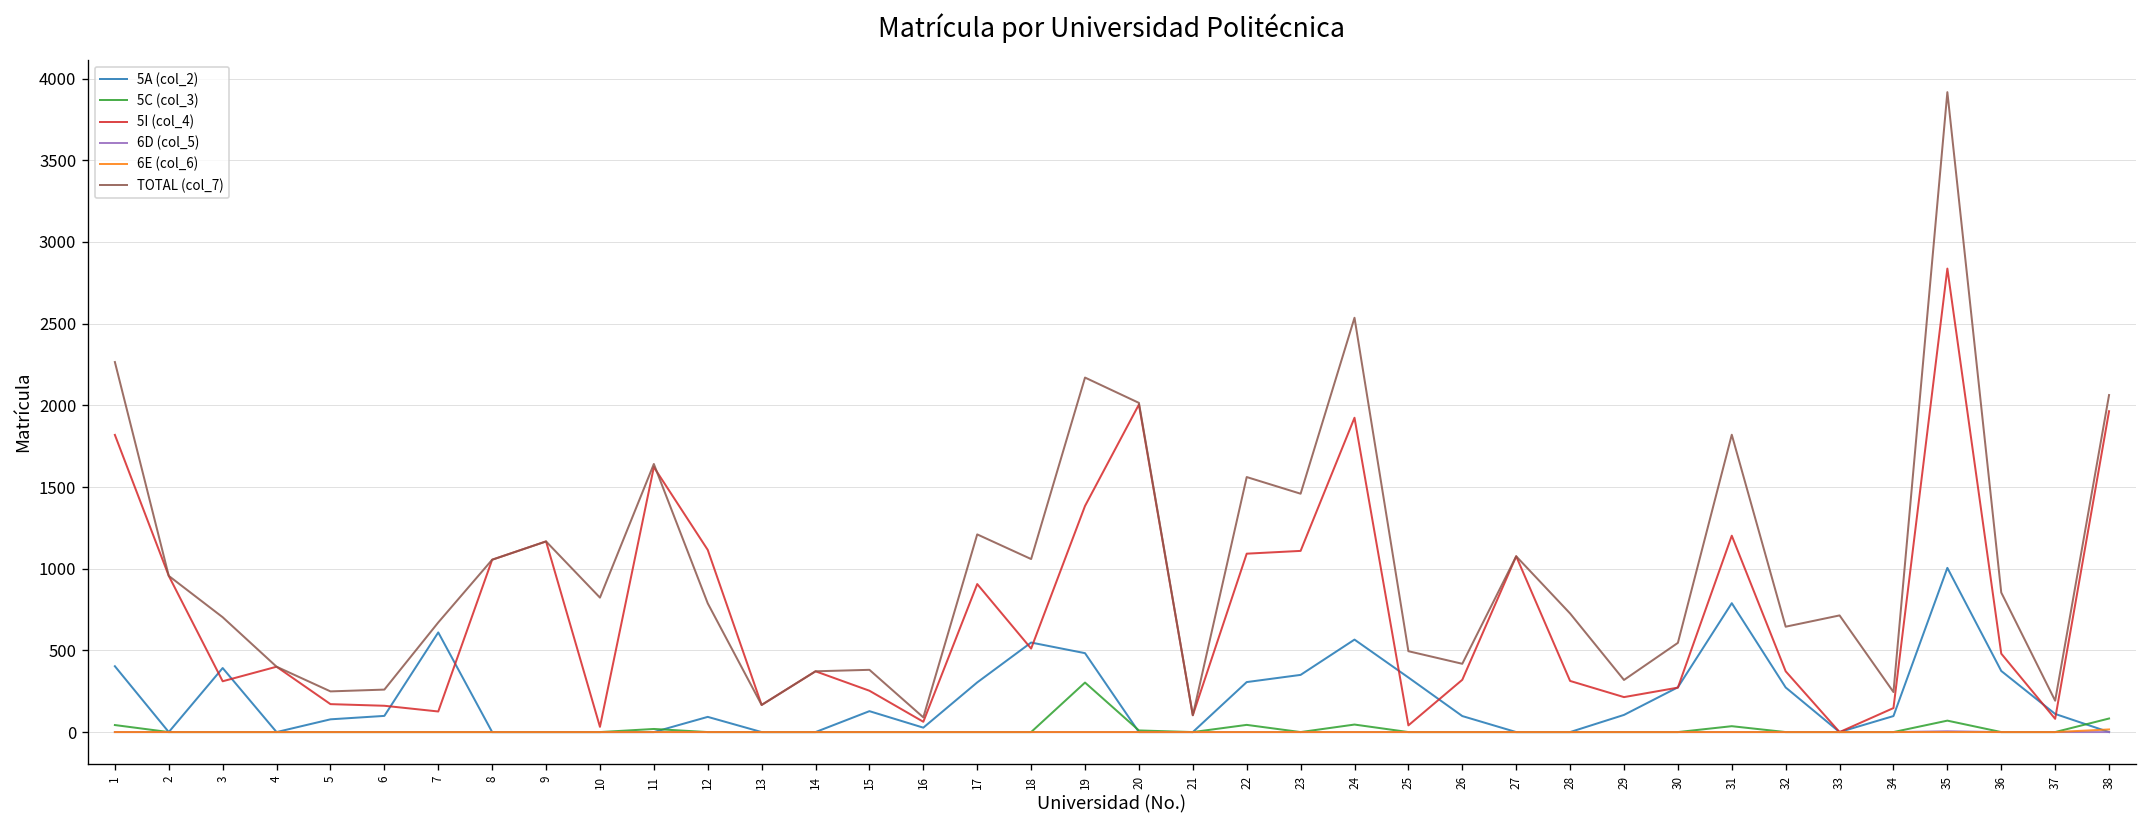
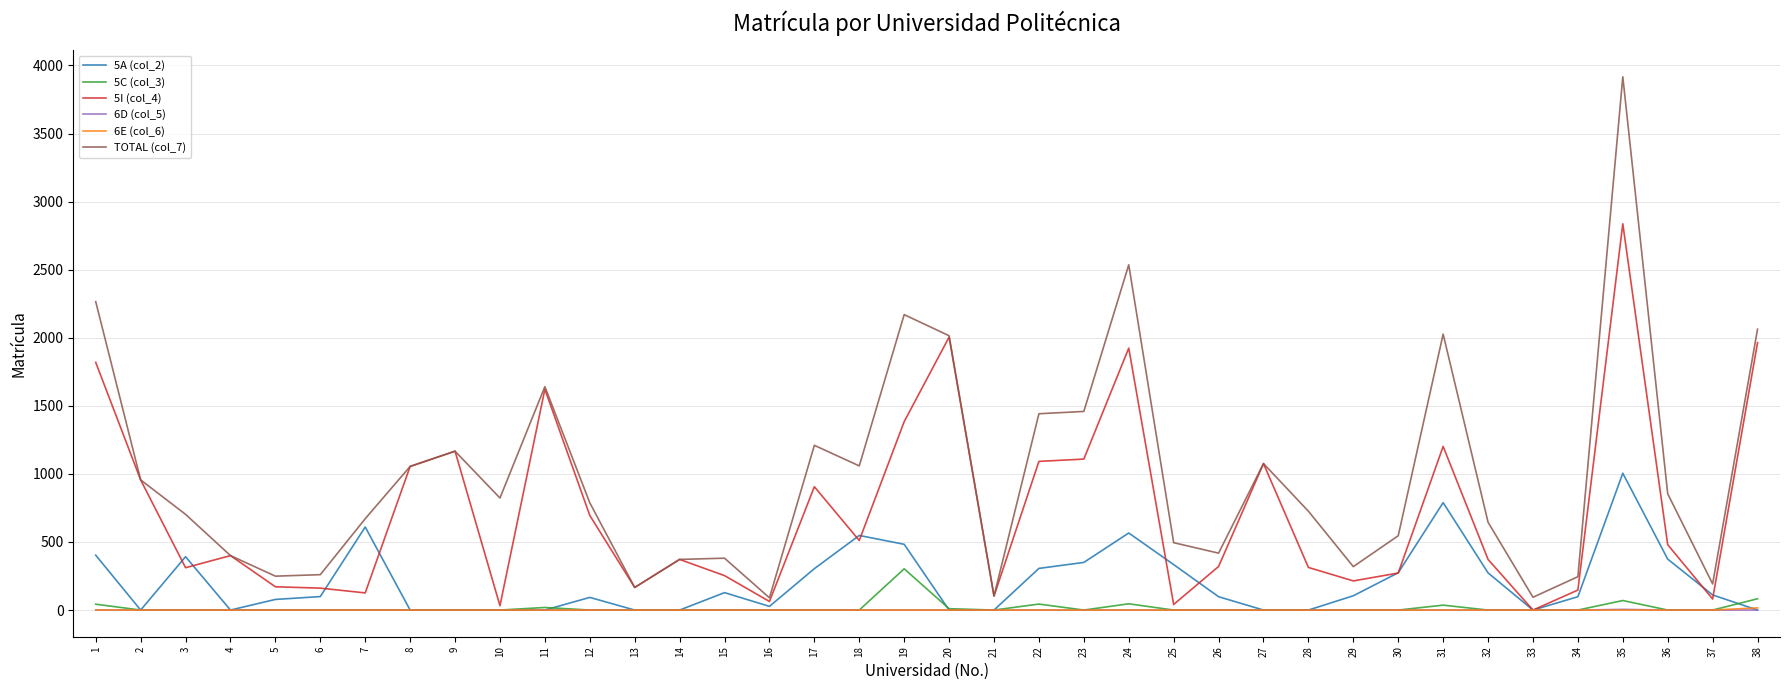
5I (col_4), 12: 1120 -> 700
TOTAL (col_7), 22: 1560 -> 1440
TOTAL (col_7), 31: 1820 -> 2030
TOTAL (col_7), 33: 710 -> 90
